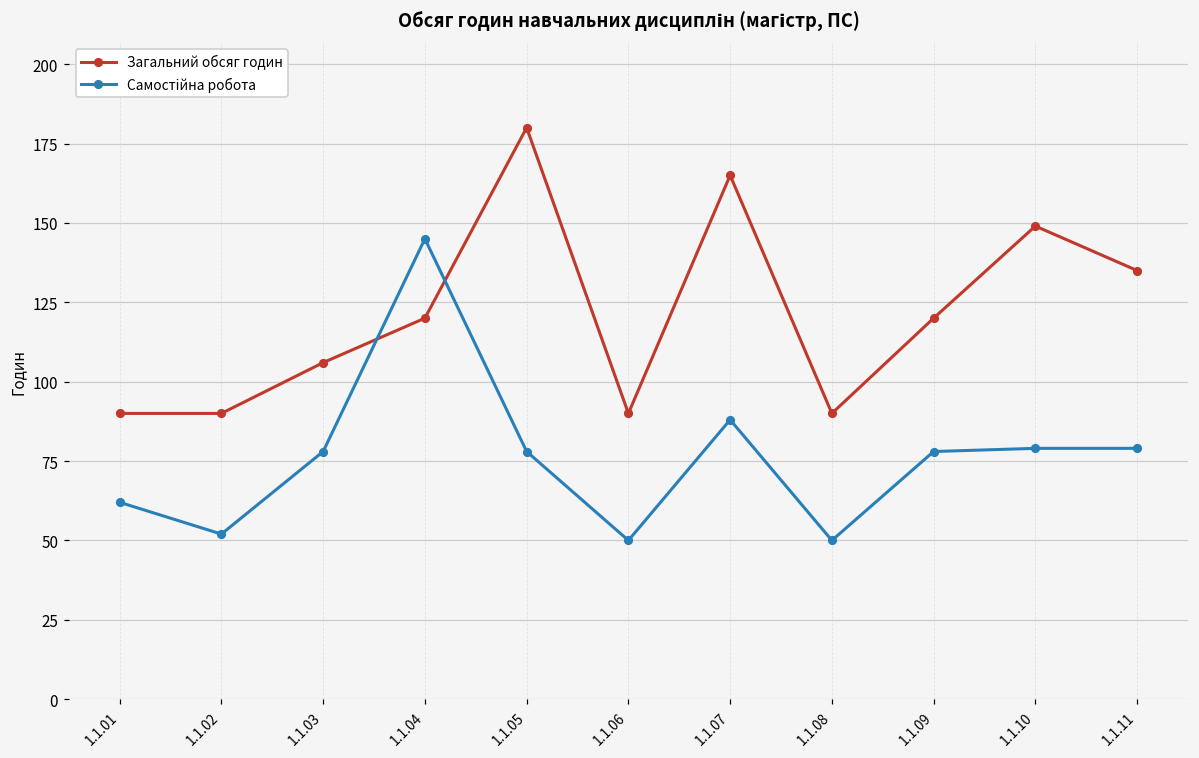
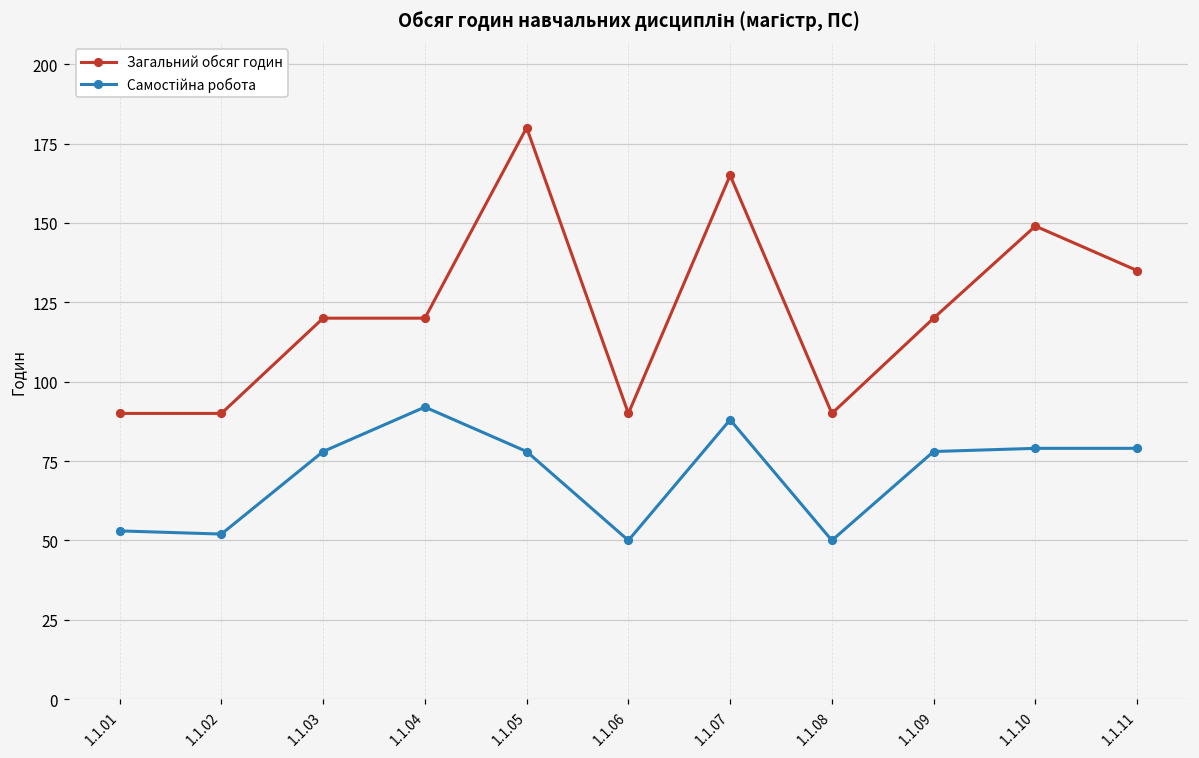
Самостійна робота, 1.1.01: 62 -> 53
Загальний обсяг годин, 1.1.03: 106 -> 120
Самостійна робота, 1.1.04: 145 -> 92
